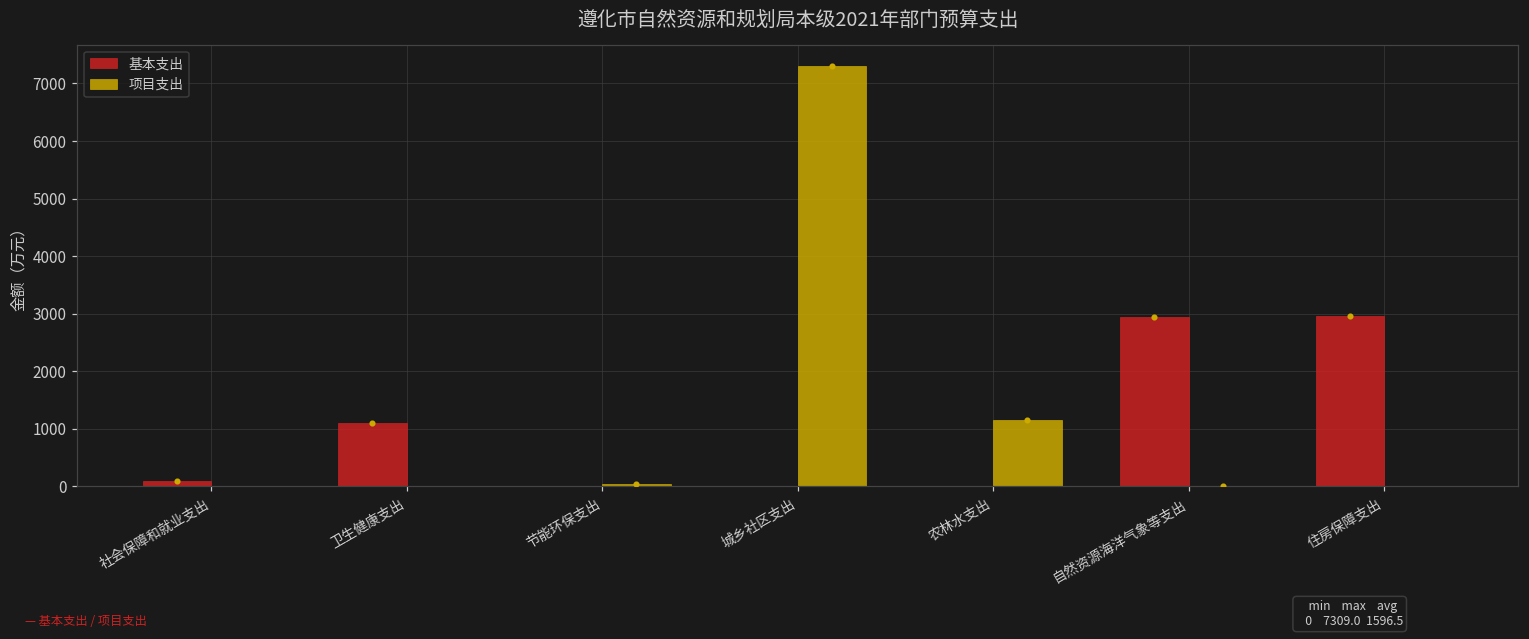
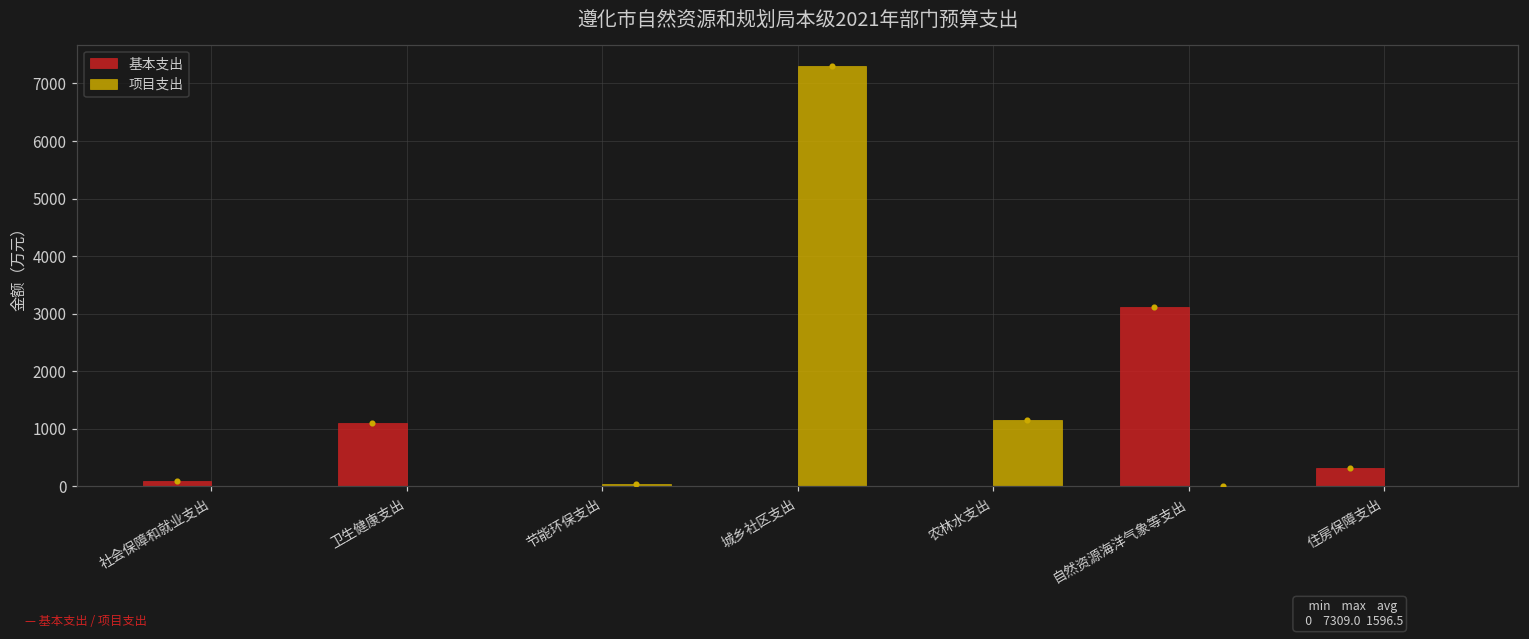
基本支出, 自然资源海洋气象等支出: 2900 -> 3100
基本支出, 住房保障支出: 3000 -> 300
